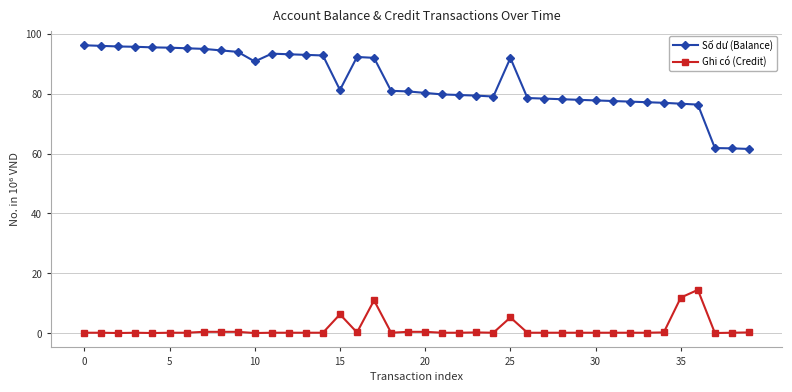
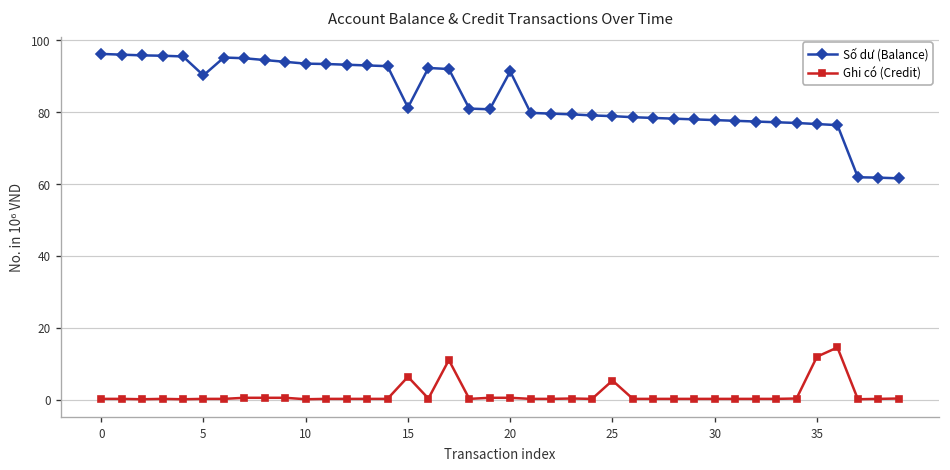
Số dư (Balance), 5: 95 -> 90
Số dư (Balance), 10: 91 -> 93
Số dư (Balance), 20: 80 -> 91
Số dư (Balance), 25: 92 -> 79
